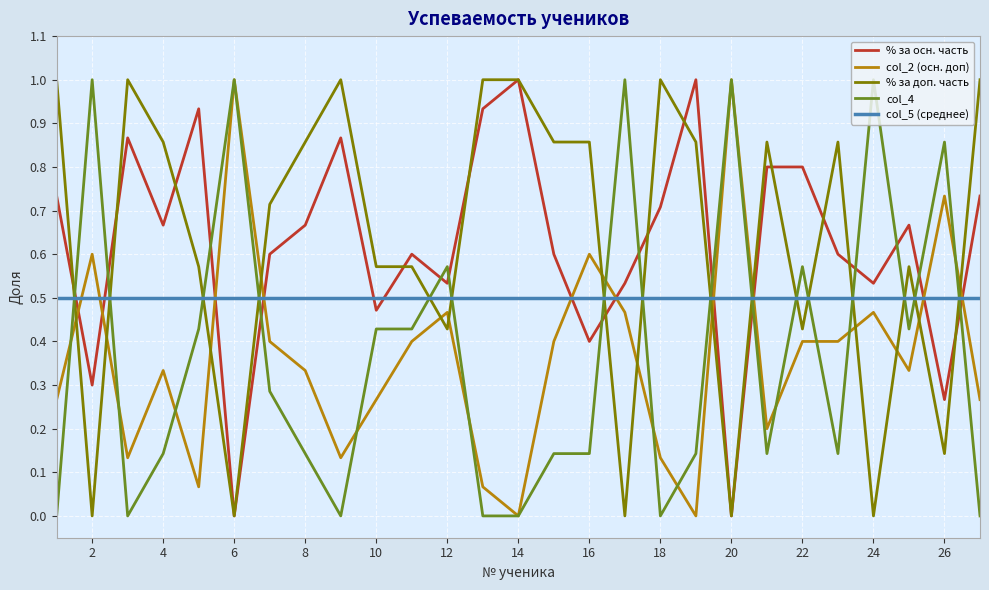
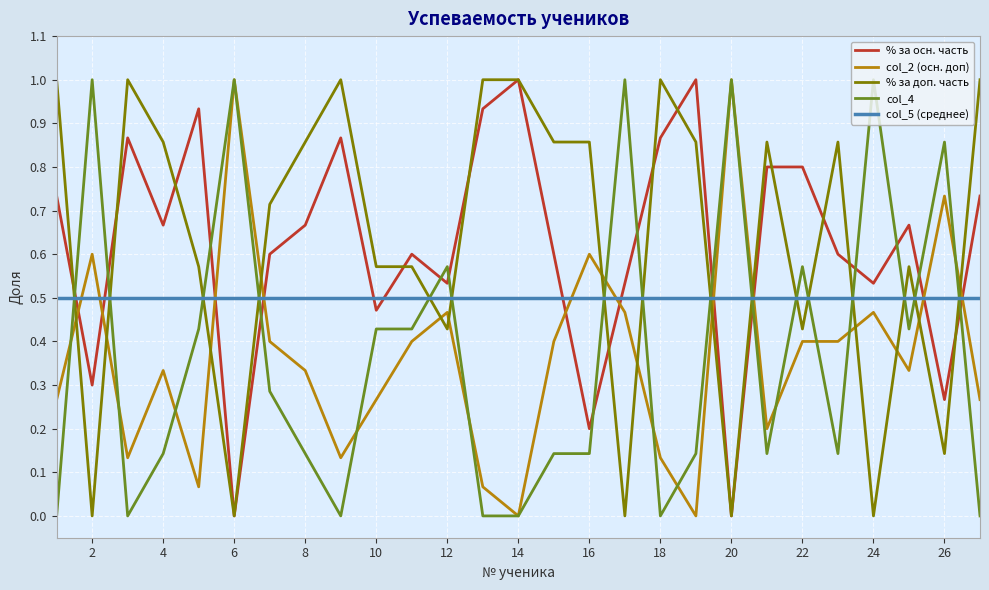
% за осн. часть, 16: 0.4 -> 0.2
% за осн. часть, 18: 0.71 -> 0.87
